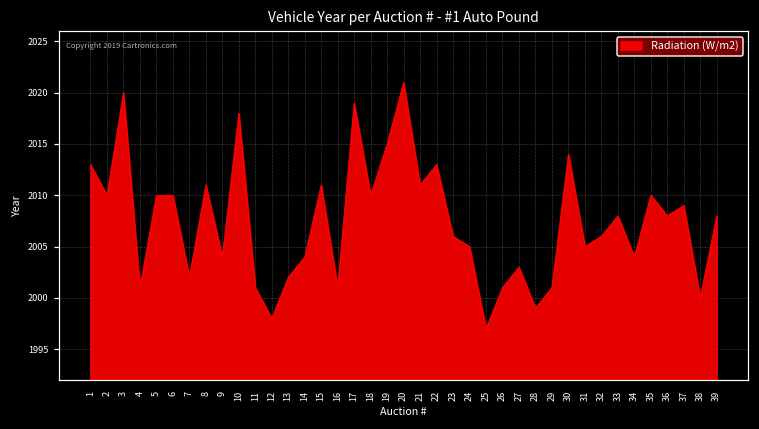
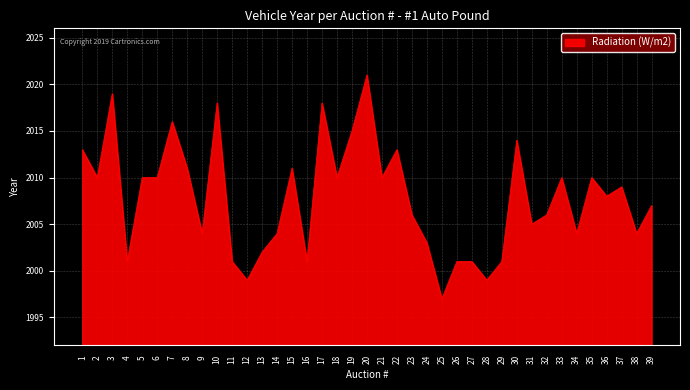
3: 2020 -> 2019
7: 2002 -> 2016
12: 1998 -> 1999
17: 2019 -> 2018
21: 2011 -> 2010
24: 2005 -> 2003
27: 2003 -> 2001
33: 2008 -> 2010
38: 2000 -> 2004
39: 2008 -> 2007
